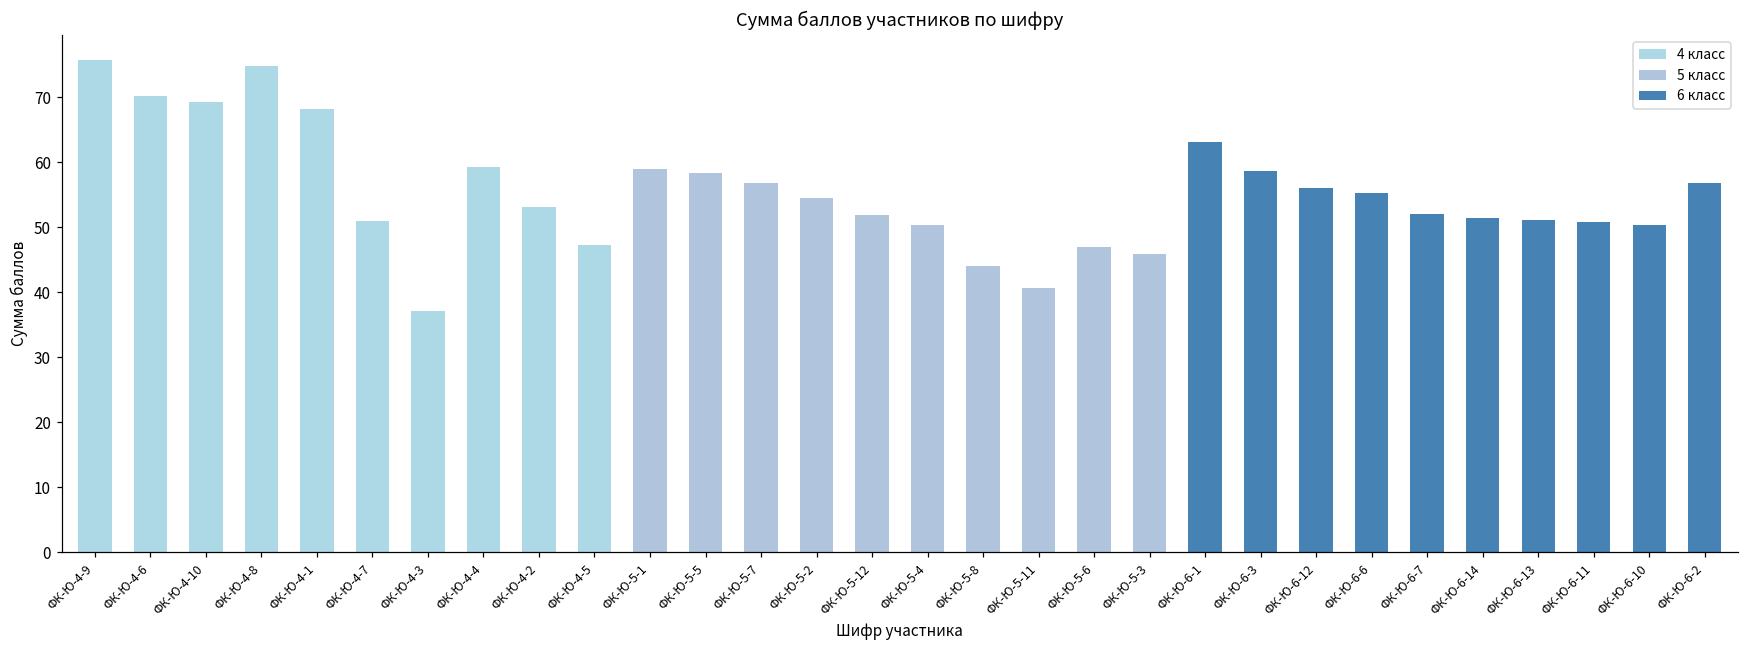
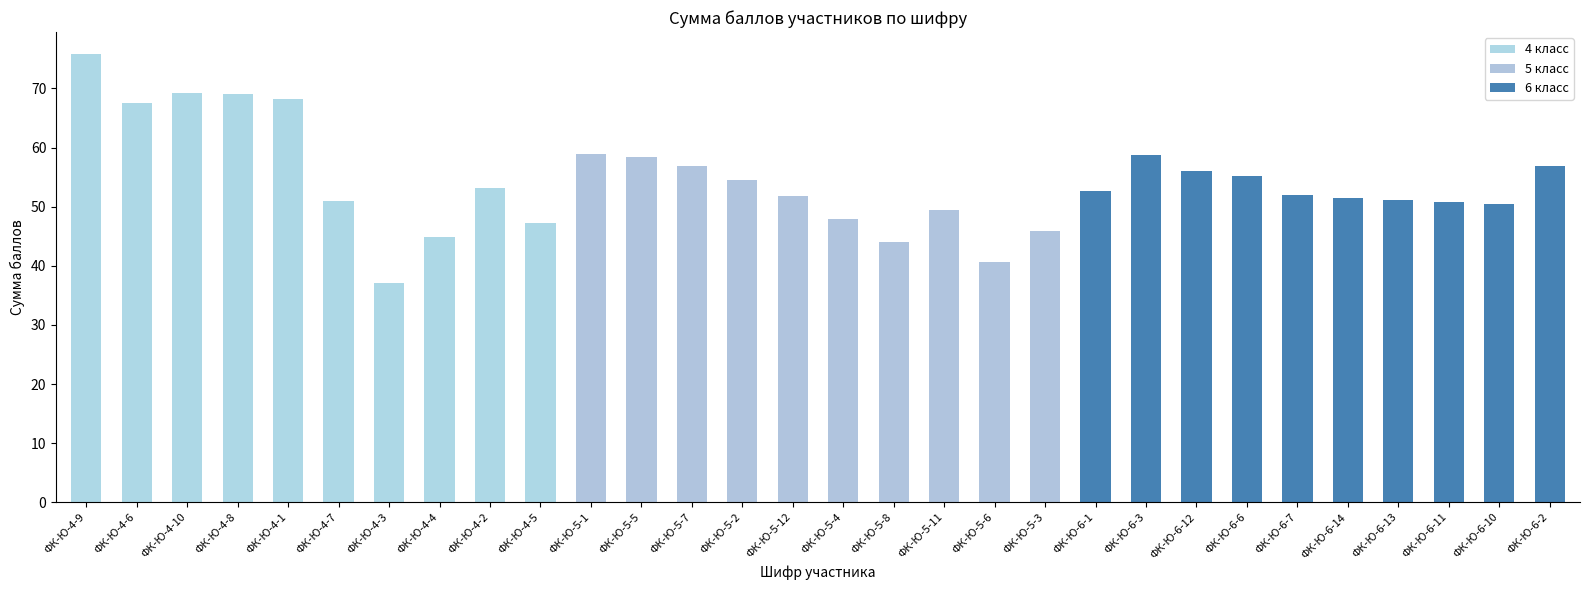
ФК-Ю-4-6: 70 -> 67
ФК-Ю-4-8: 75 -> 69
ФК-Ю-4-4: 59 -> 45
ФК-Ю-5-4: 50 -> 48
ФК-Ю-5-11: 41 -> 49
ФК-Ю-5-6: 47 -> 41
ФК-Ю-6-1: 63 -> 53
